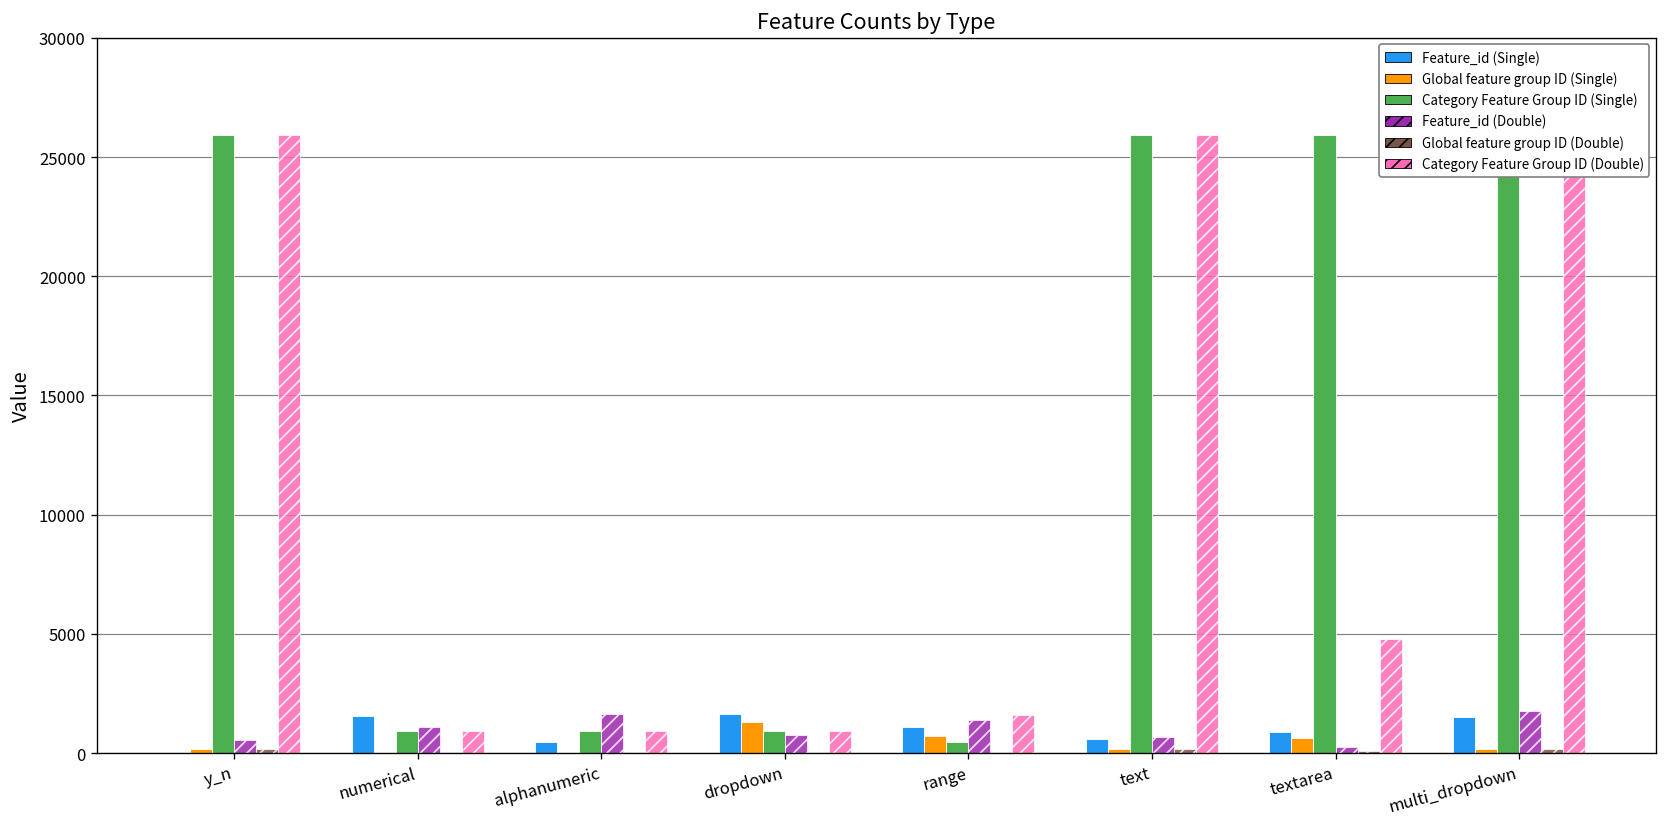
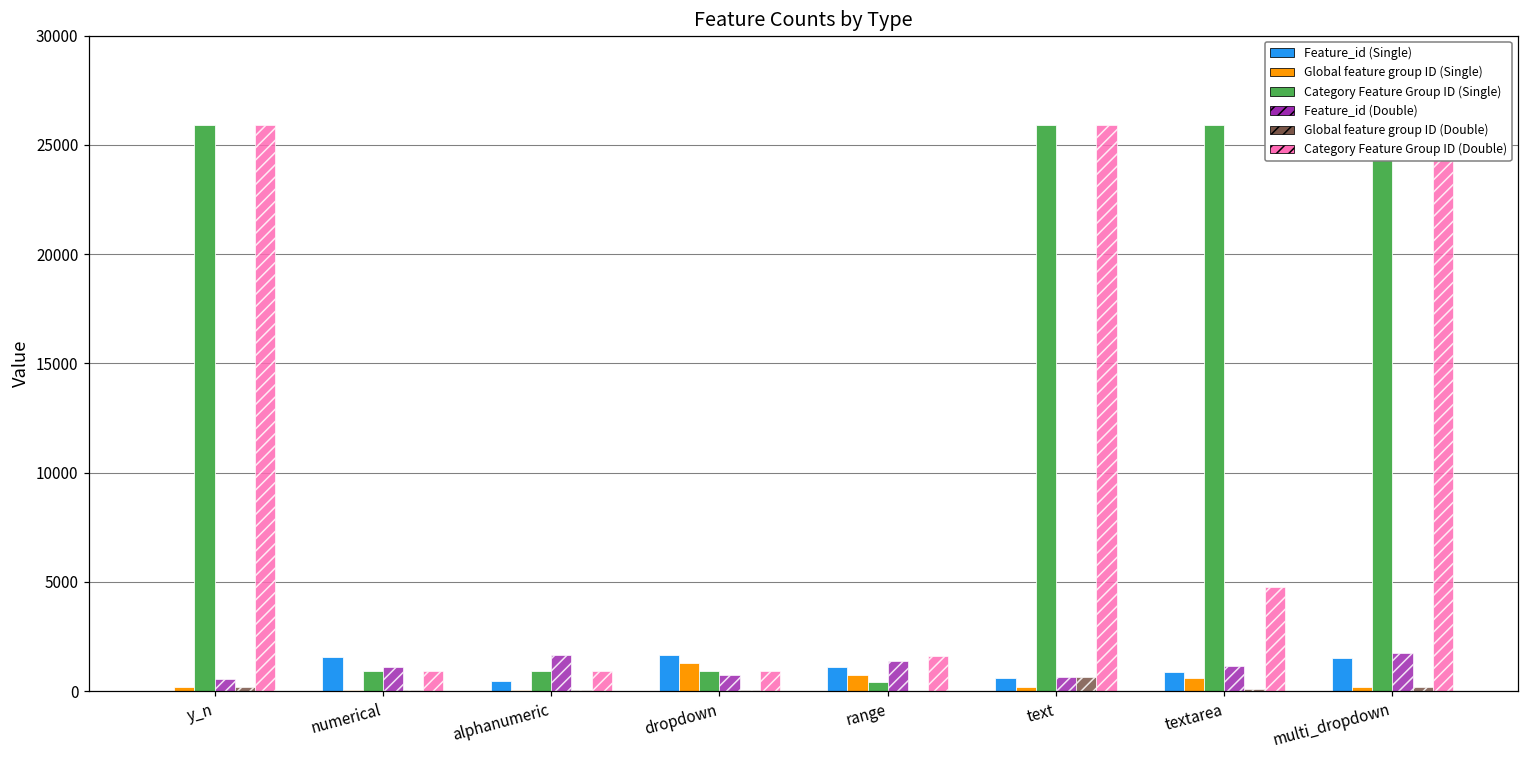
Global feature group ID (Double), text: 200 -> 600
Feature_id (Double), textarea: 300 -> 1200
